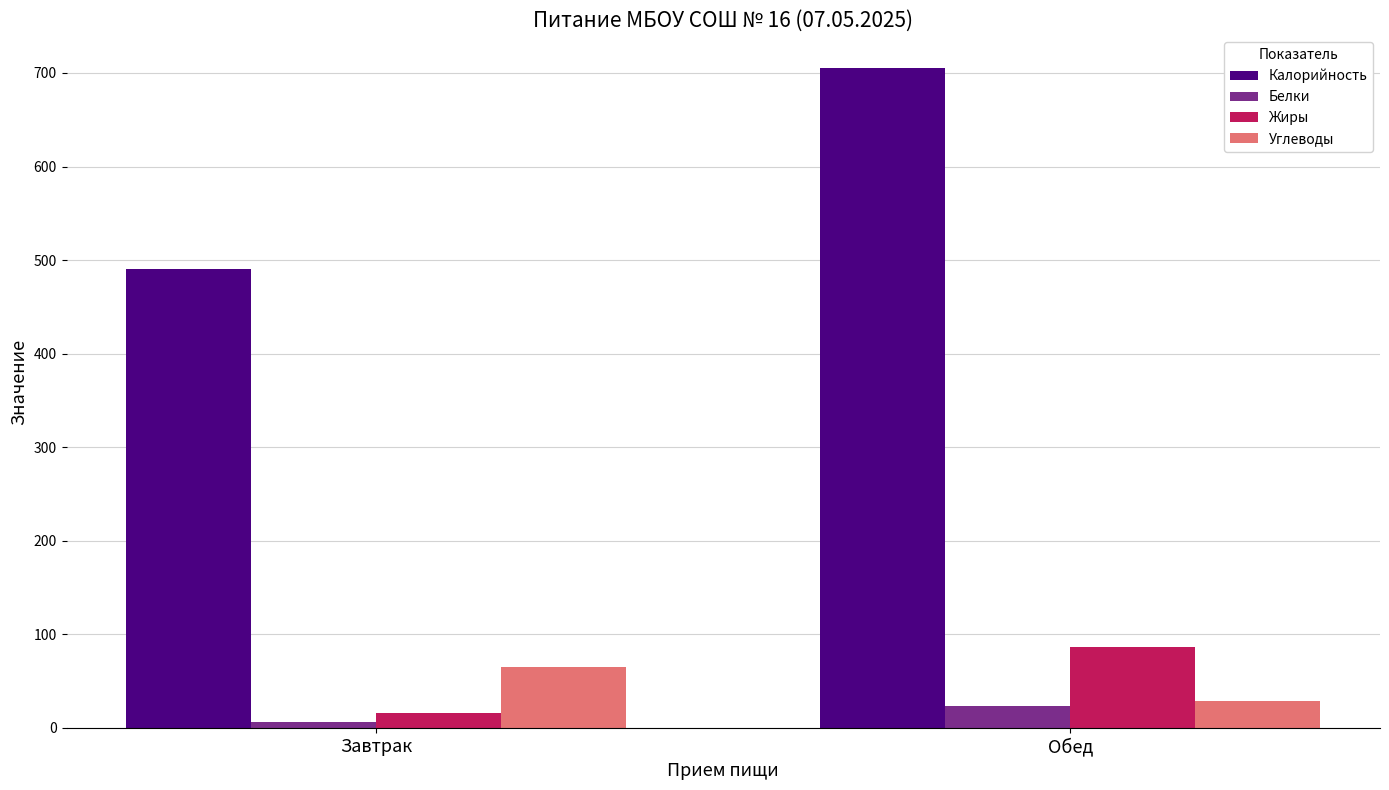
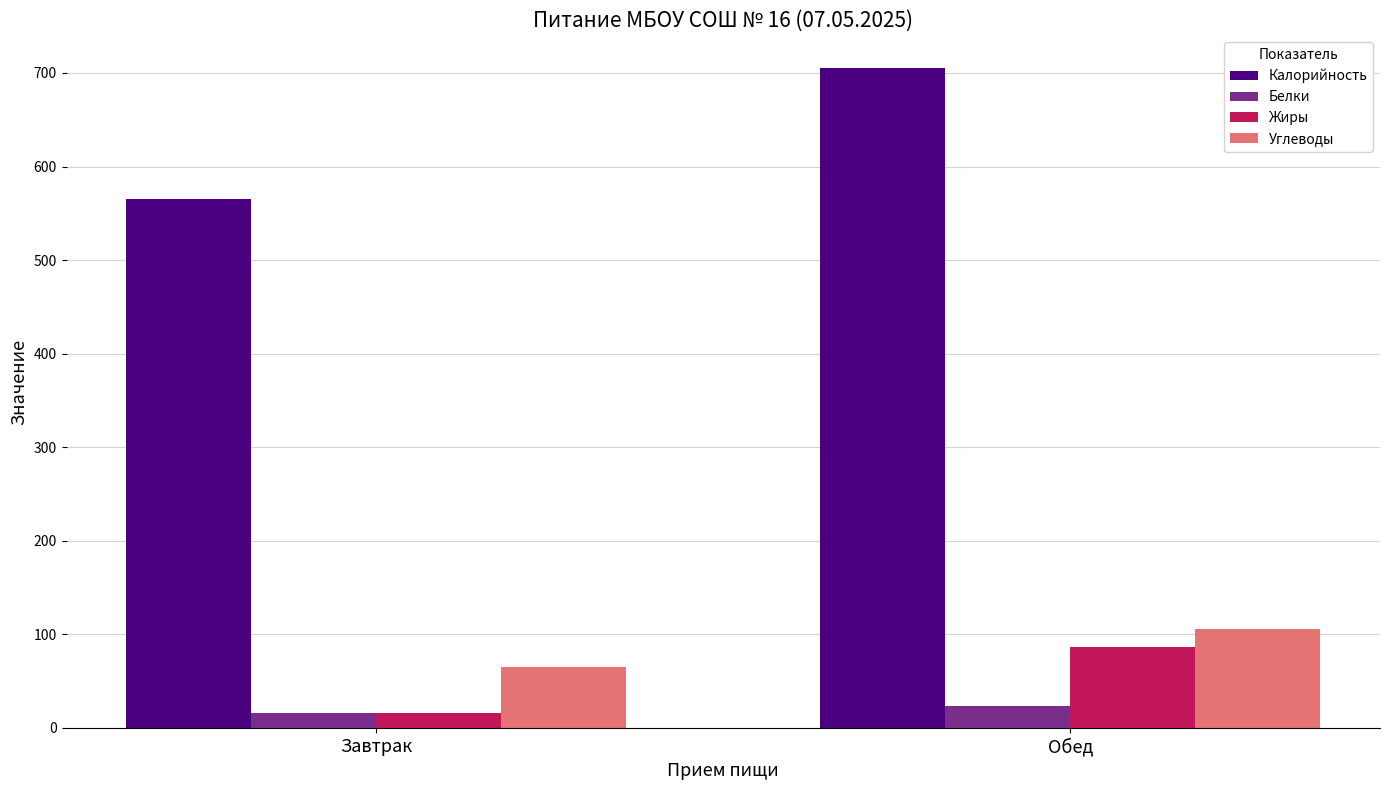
Калорийность, Завтрак: 490 -> 570
Белки, Завтрак: 10 -> 20
Углеводы, Обед: 30 -> 110
